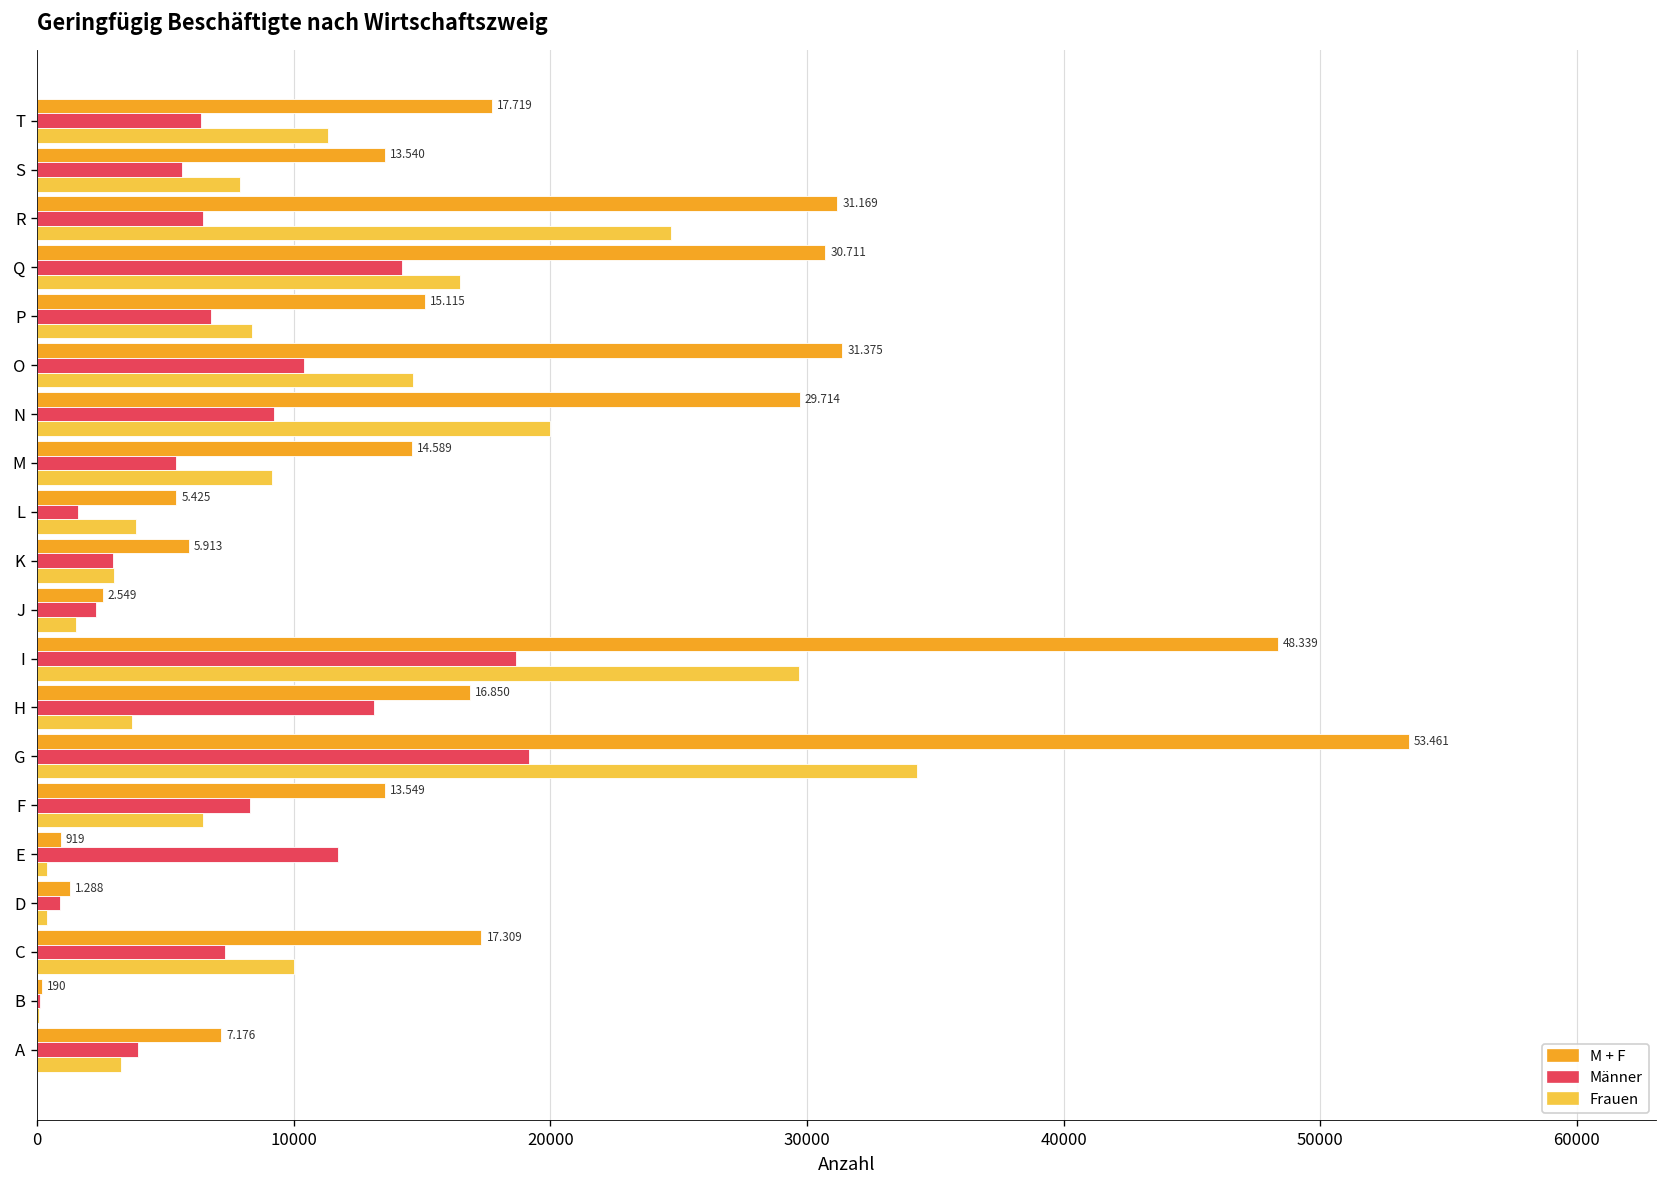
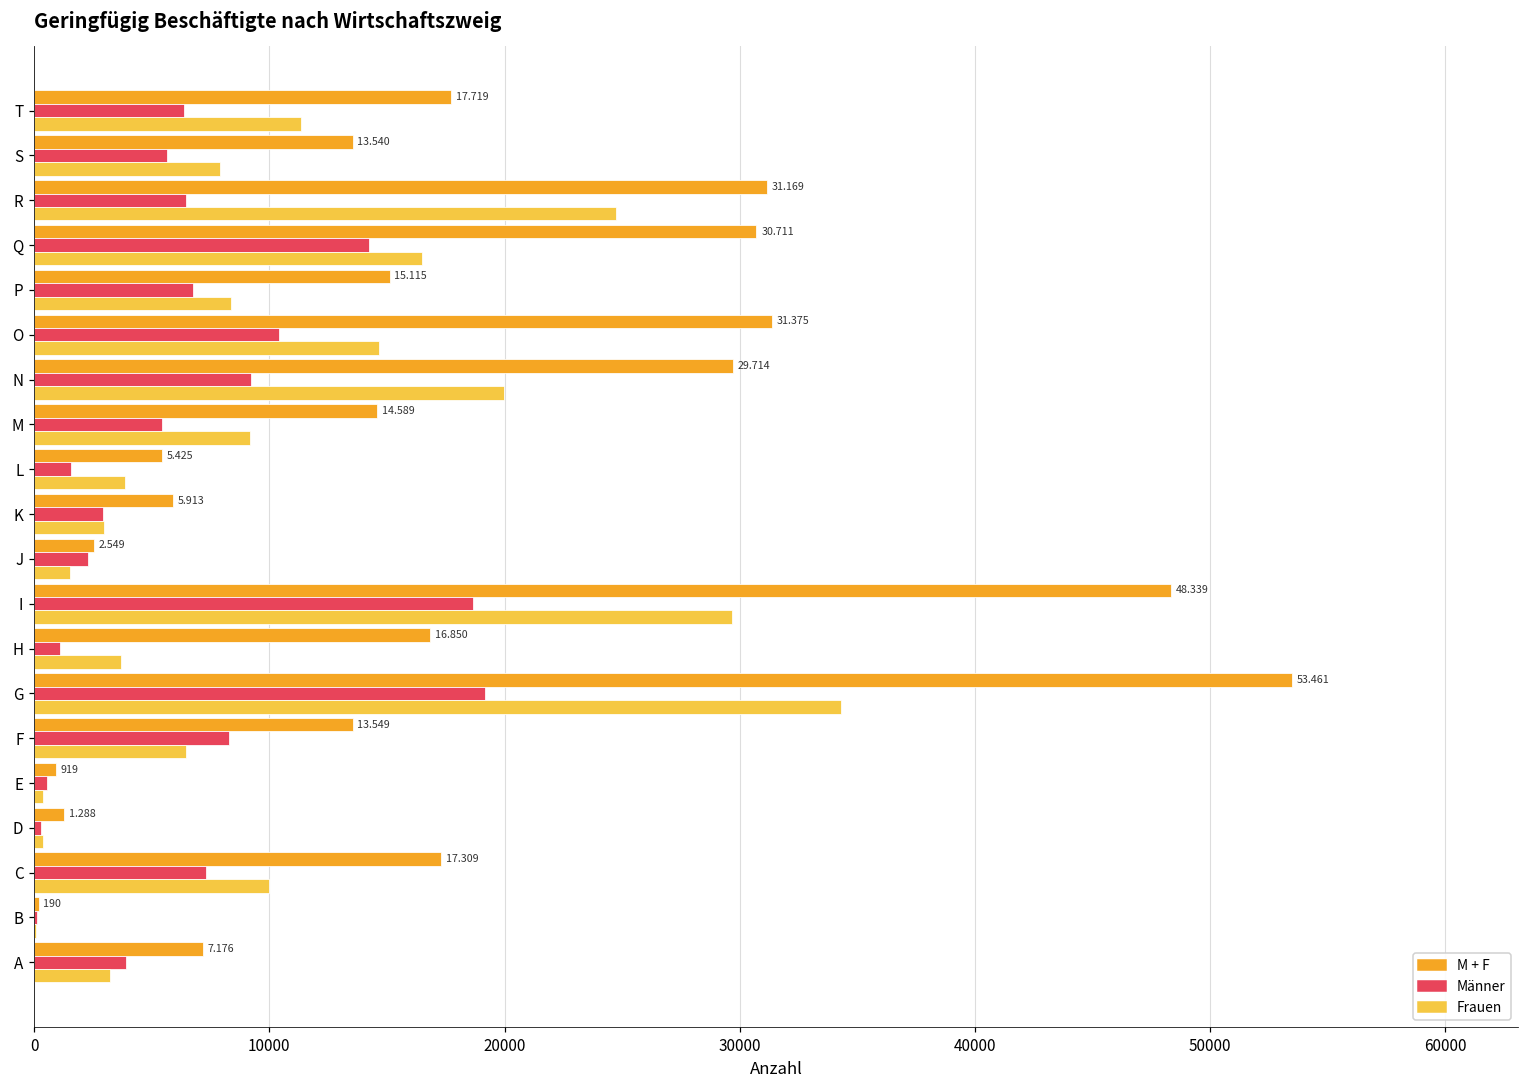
Männer, H: 13100 -> 1100
Männer, E: 11700 -> 600
Männer, D: 900 -> 300
